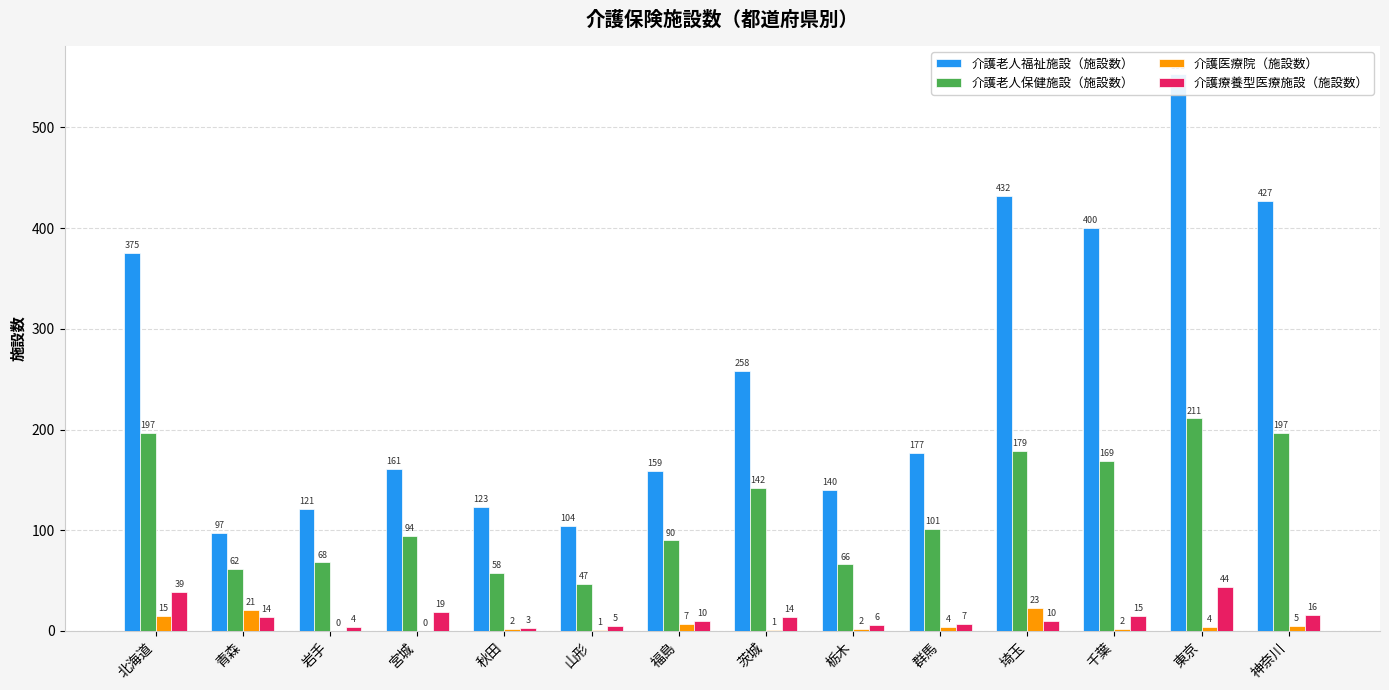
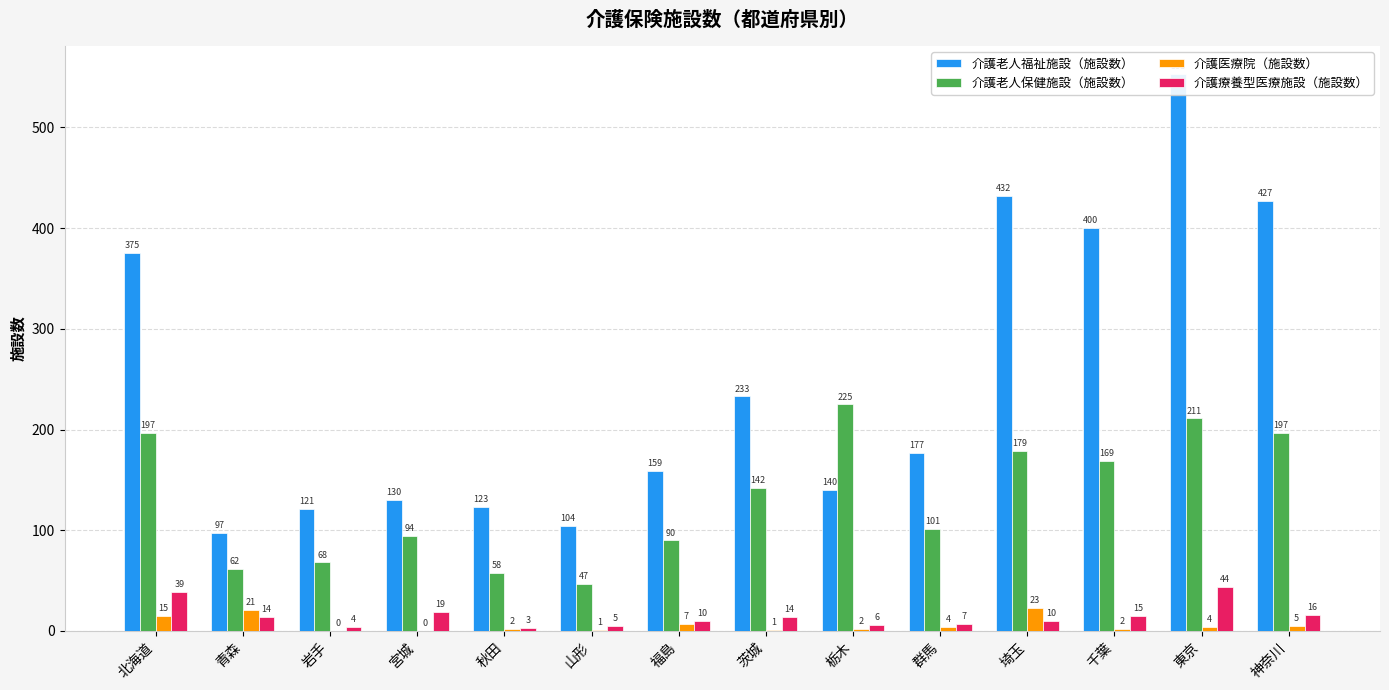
介護老人福祉施設（施設数）, 宮城: 161 -> 130
介護老人福祉施設（施設数）, 茨城: 258 -> 233
介護老人保健施設（施設数）, 栃木: 66 -> 225
